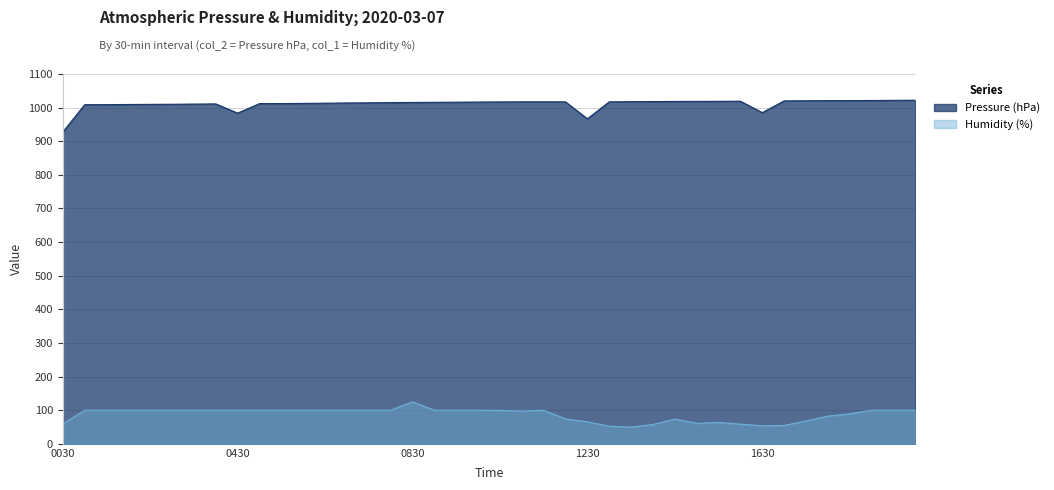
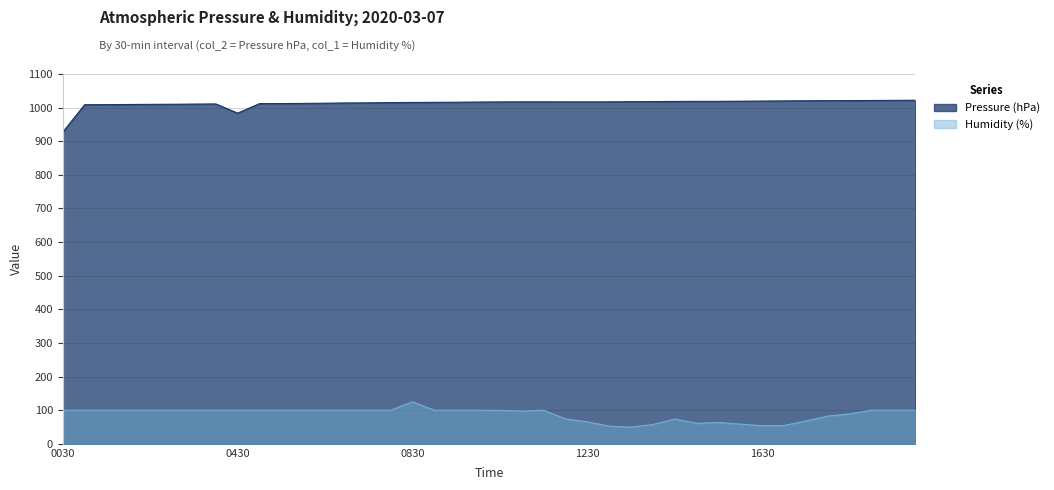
Humidity (%), 0030: 60 -> 100
Pressure (hPa), 1230: 970 -> 1020
Pressure (hPa), 1630: 990 -> 1020
